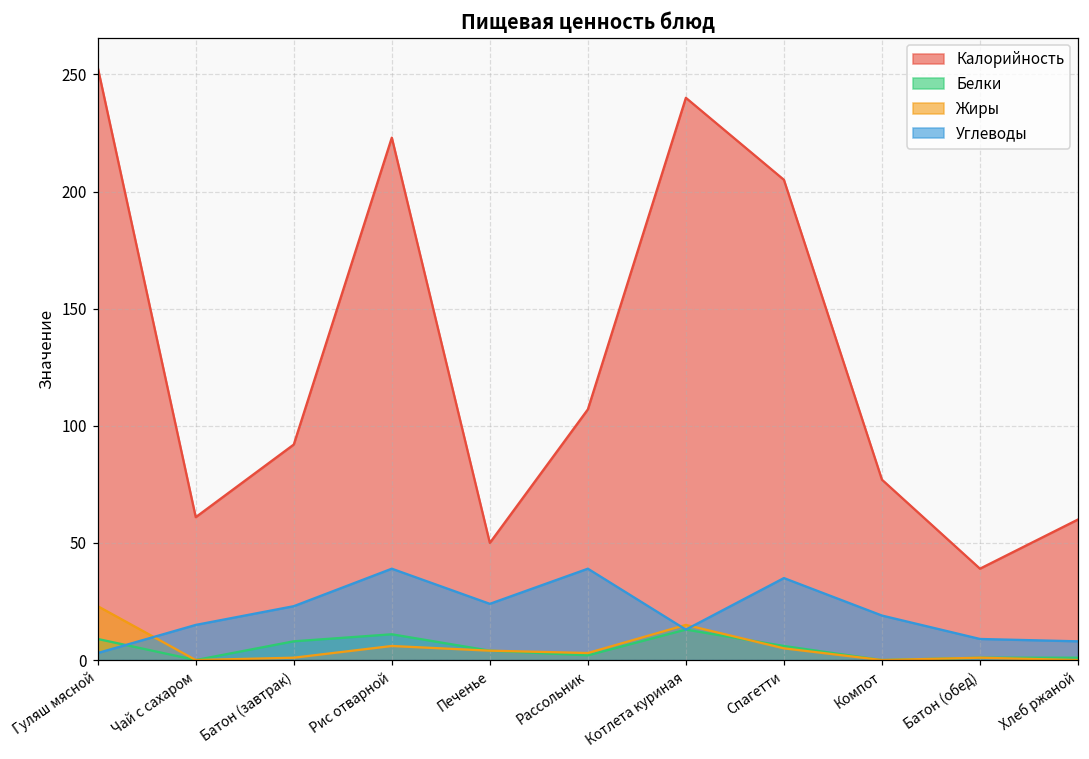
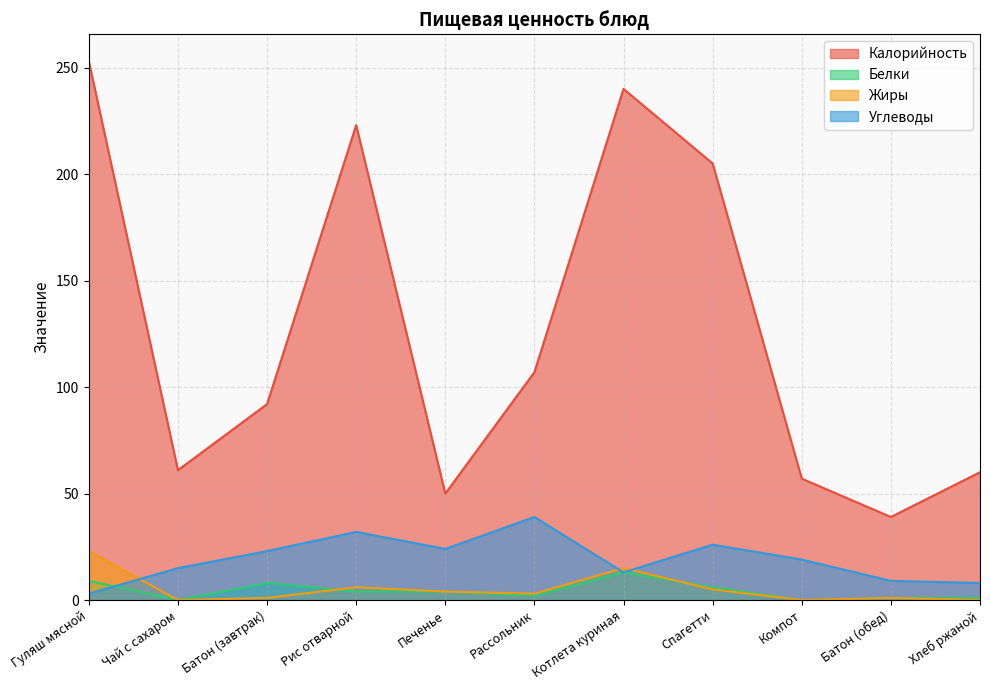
Белки, Рис отварной: 11 -> 4
Углеводы, Рис отварной: 39 -> 32
Углеводы, Спагетти: 35 -> 26
Калорийность, Компот: 77 -> 57
